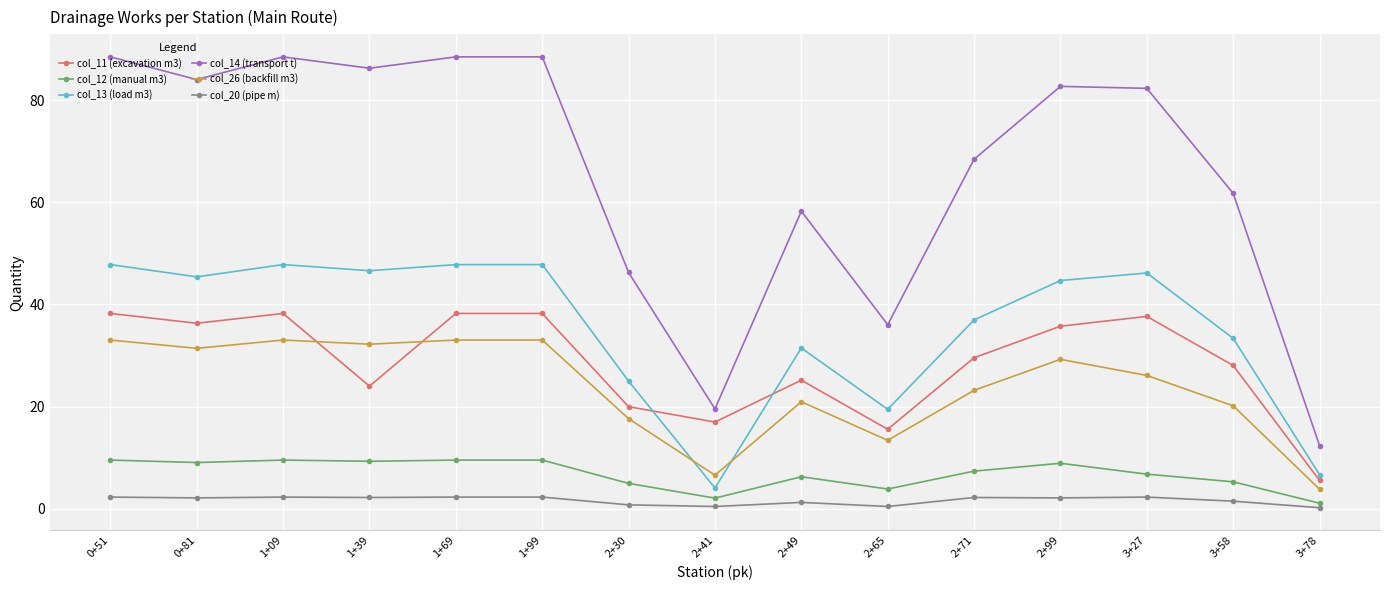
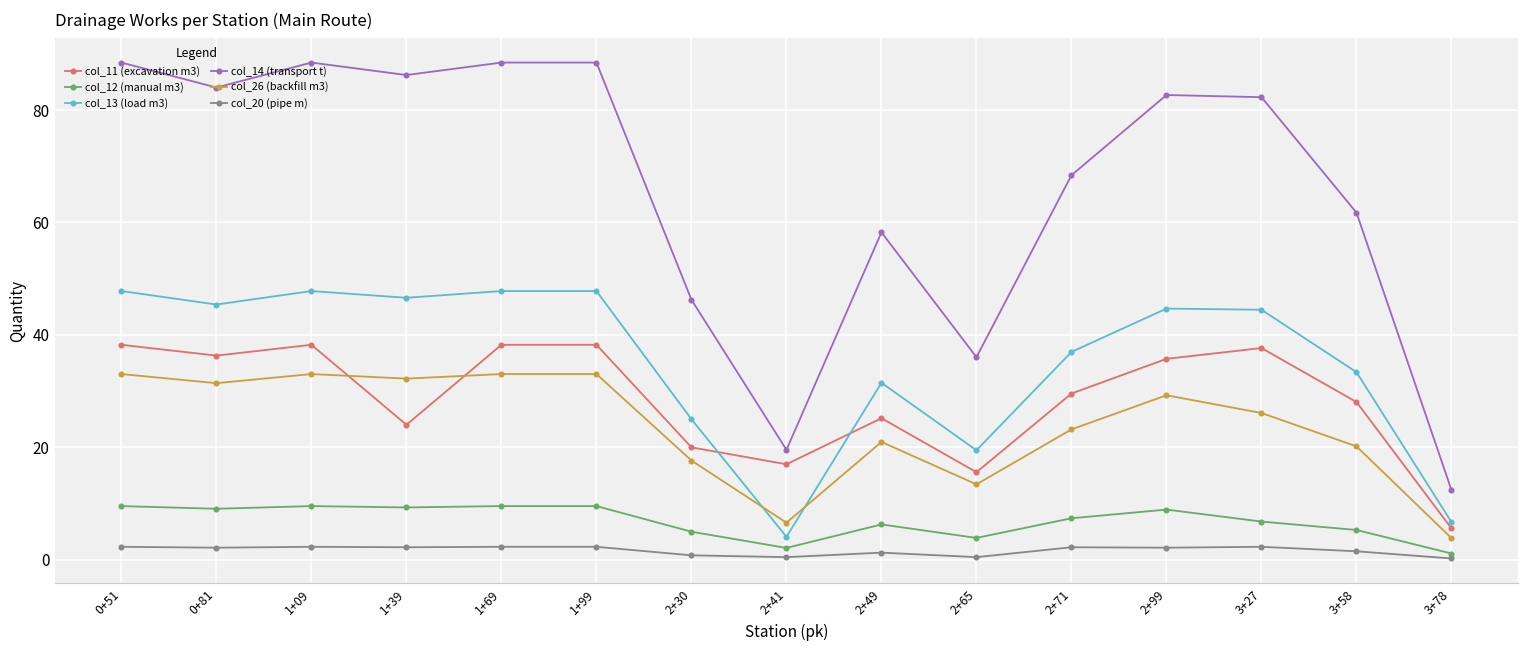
col_13 (load m3), 3+27: 46 -> 44
